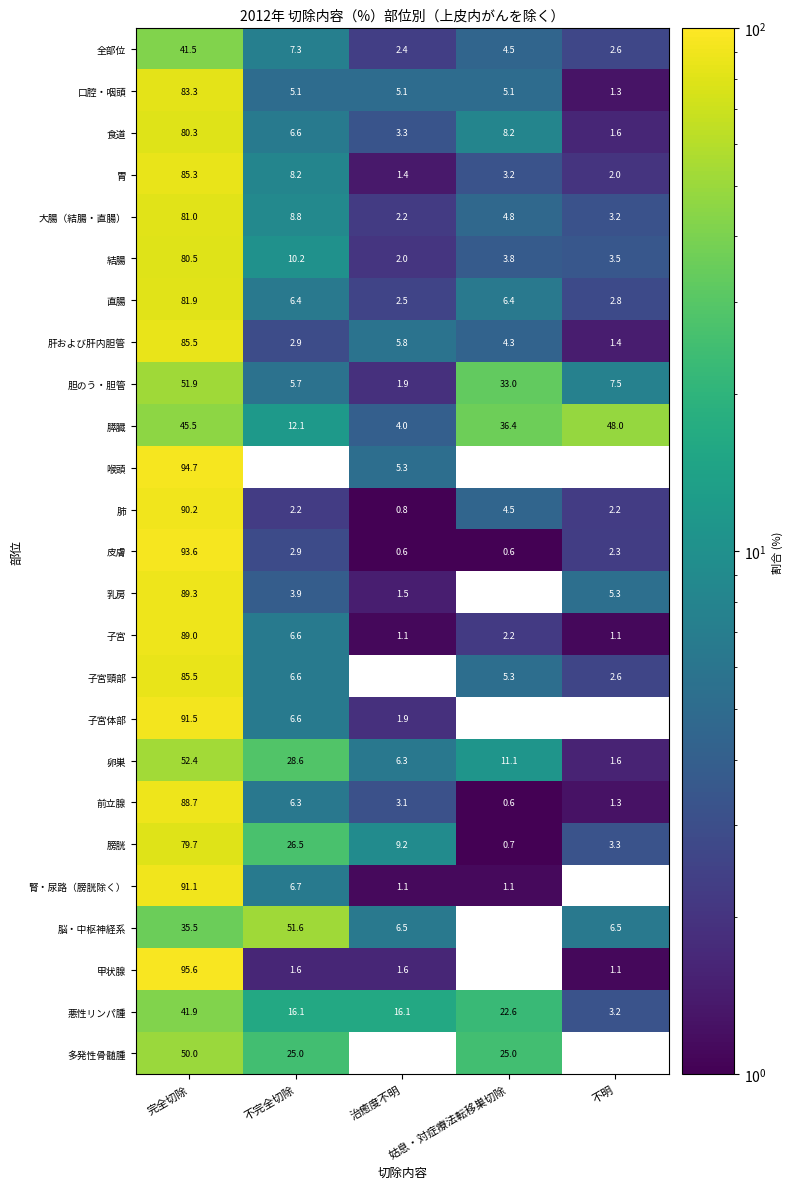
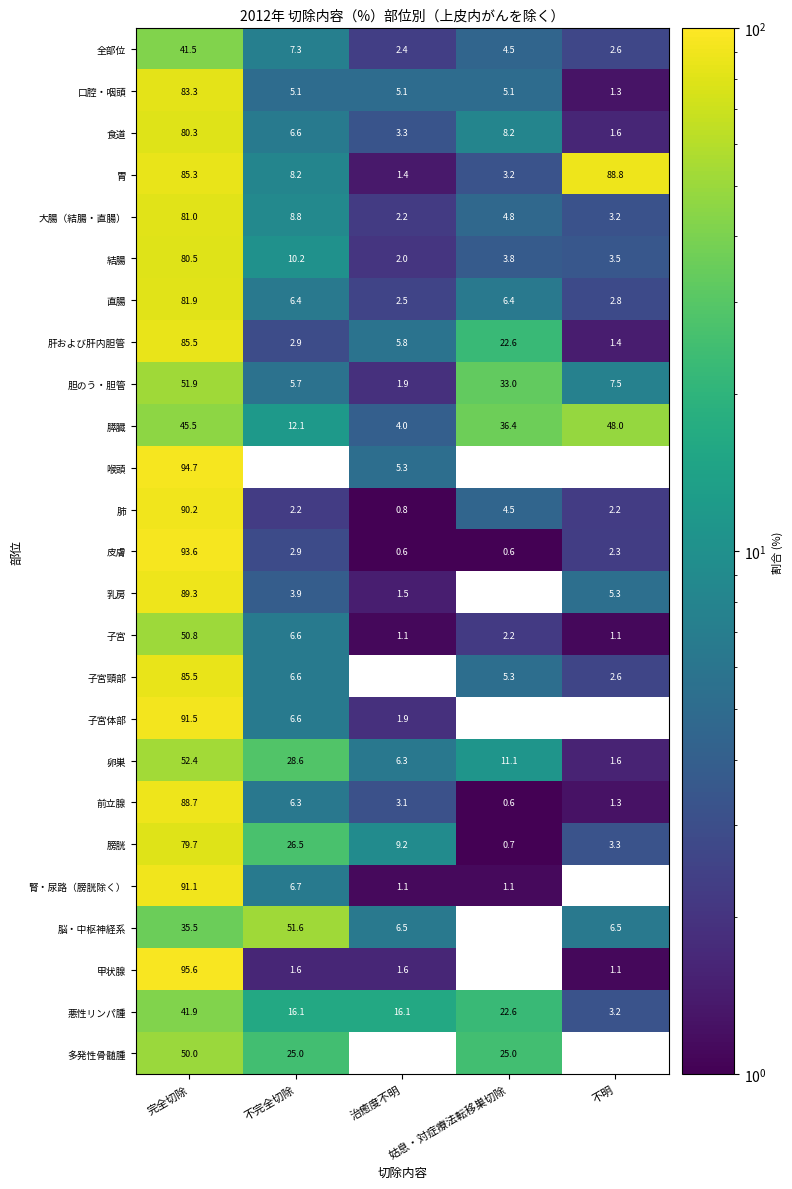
胃, 不明: 2.0 -> 88.8
肝および肝内胆管, 姑息・対症療法転移巣切除: 4.3 -> 22.6
子宮, 完全切除: 89.0 -> 50.8
